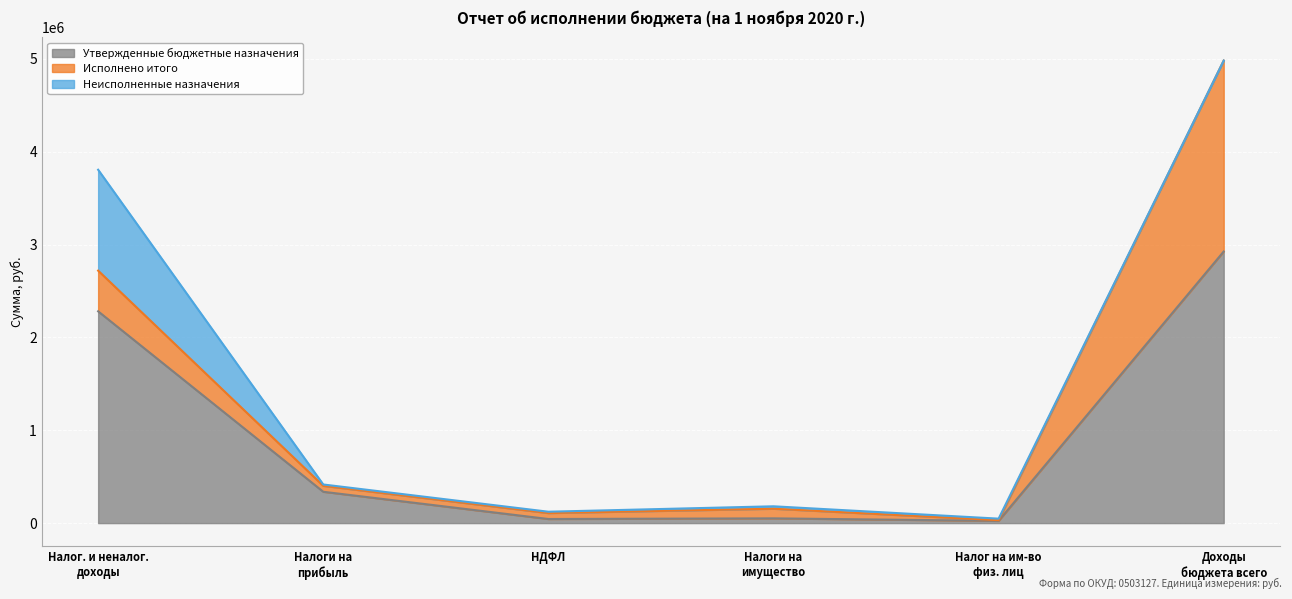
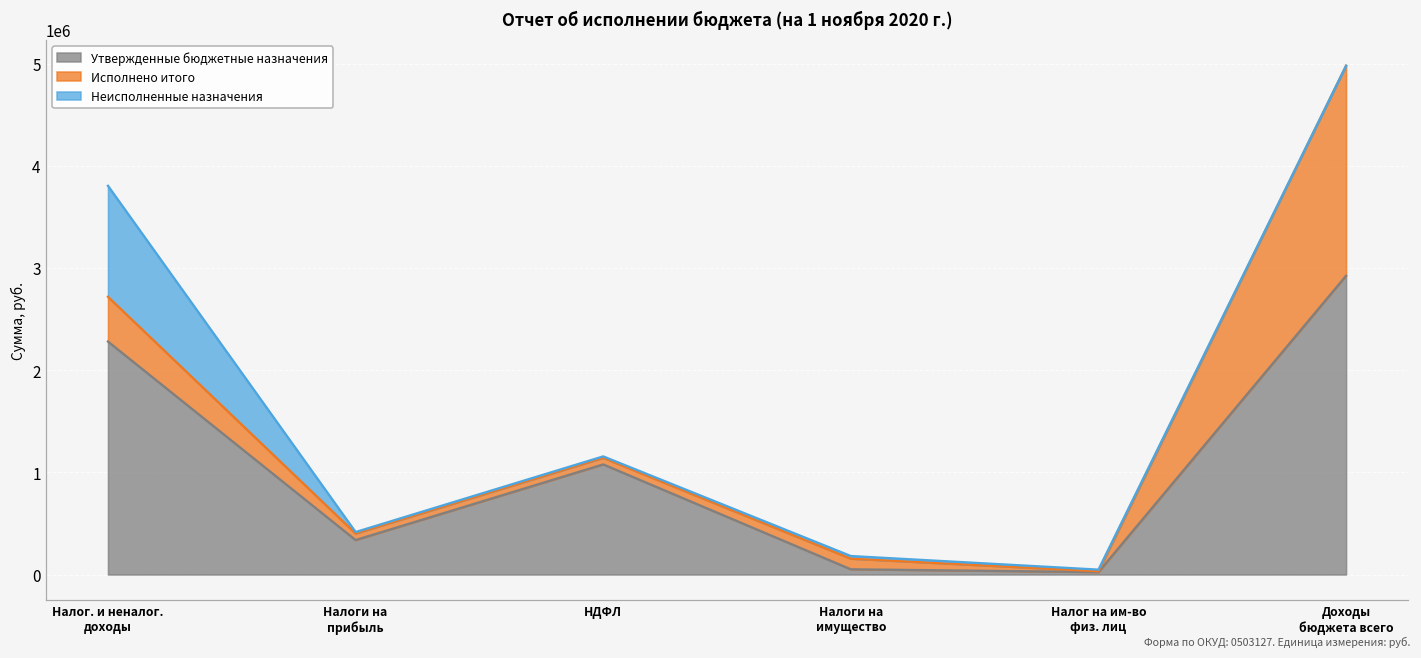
Утвержденные бюджетные назначения, НДФЛ: 0 -> 1100000
